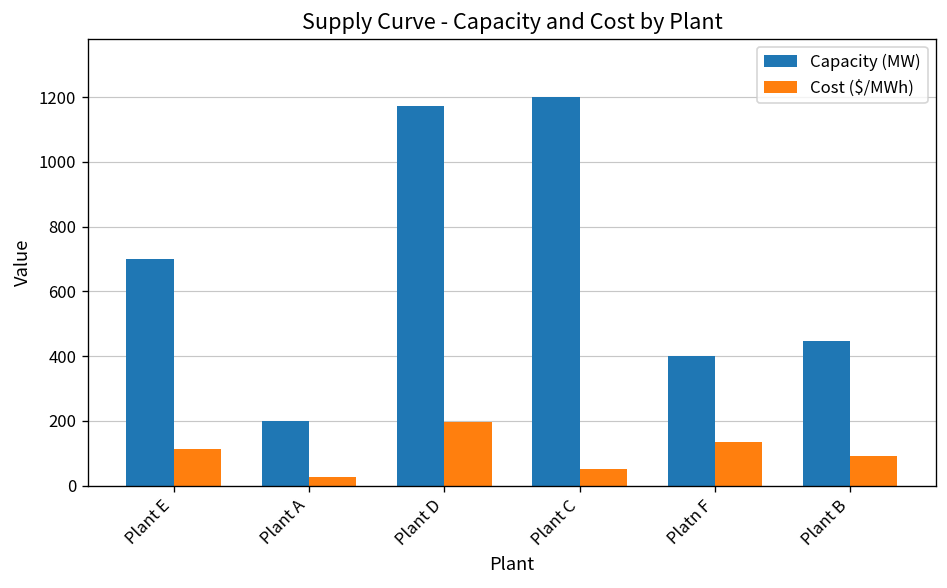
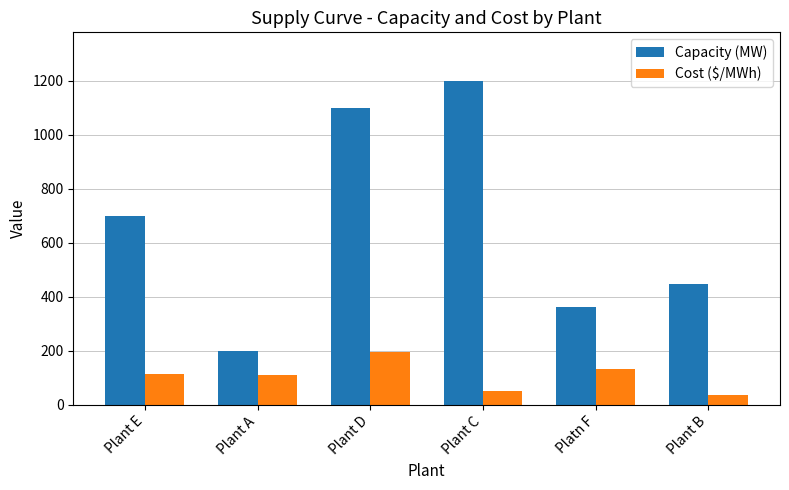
Cost ($/MWh), Plant A: 30 -> 110
Capacity (MW), Plant D: 1170 -> 1100
Capacity (MW), Platn F: 400 -> 360
Cost ($/MWh), Plant B: 90 -> 40
